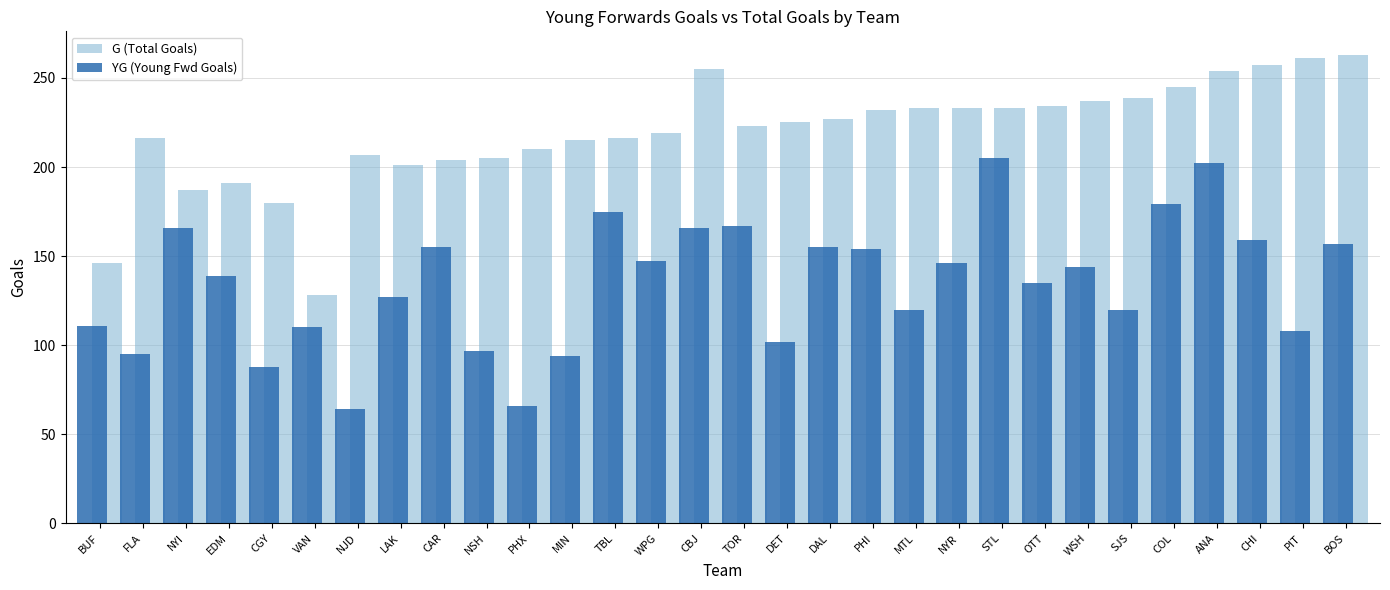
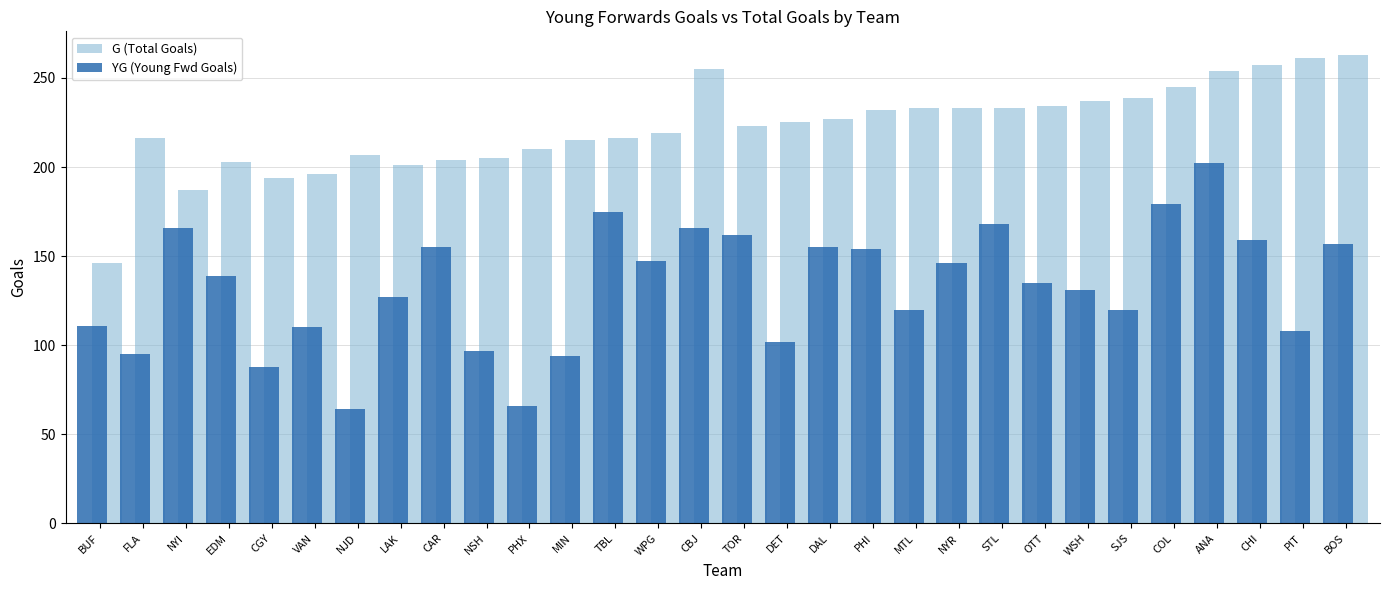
G (Total Goals), EDM: 191 -> 203
G (Total Goals), CGY: 180 -> 194
G (Total Goals), VAN: 128 -> 196
YG (Young Fwd Goals), TOR: 167 -> 162
YG (Young Fwd Goals), STL: 205 -> 168
YG (Young Fwd Goals), WSH: 144 -> 131
